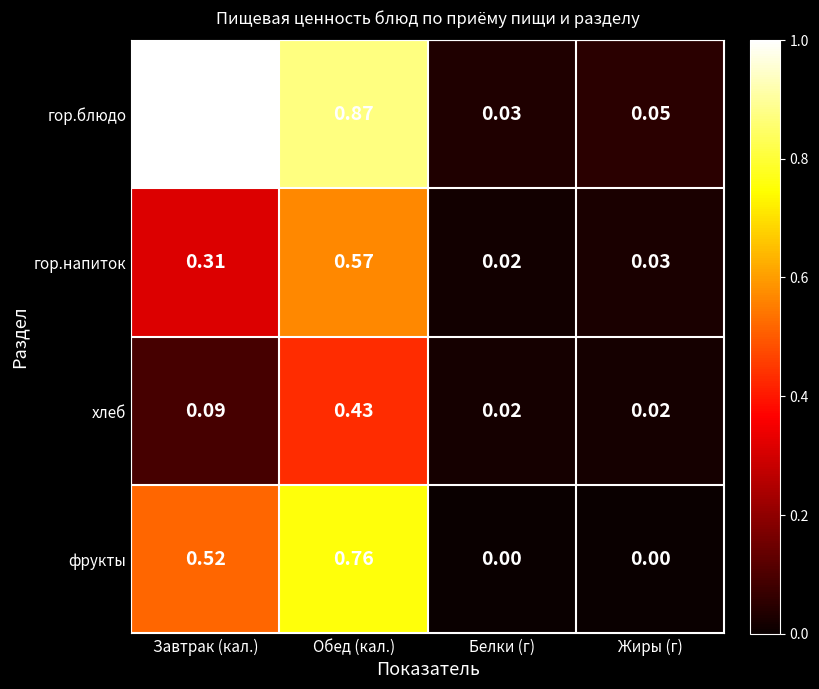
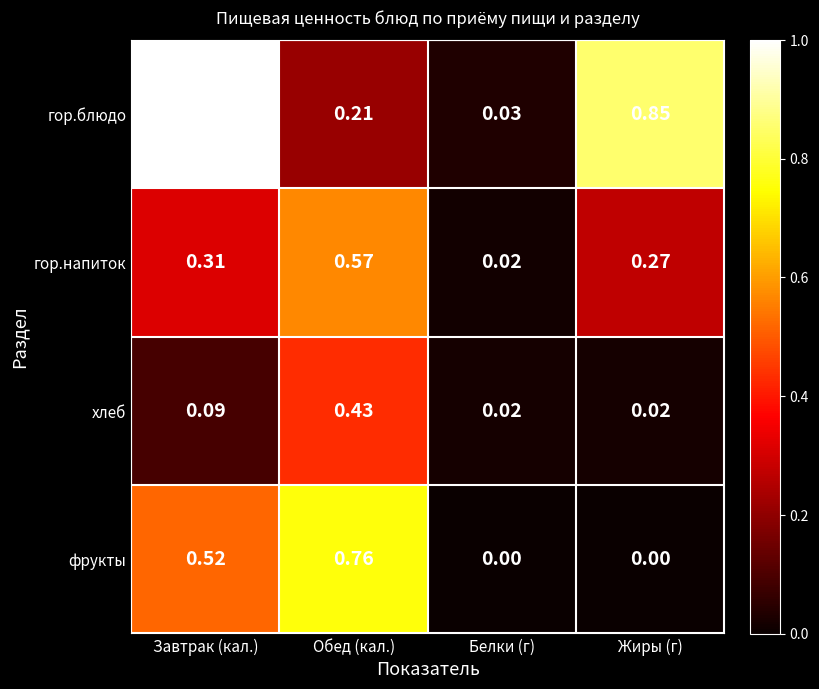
гор.блюдо, Обед (кал.): 0.87 -> 0.21
гор.блюдо, Жиры (г): 0.05 -> 0.85
гор.напиток, Жиры (г): 0.03 -> 0.27
